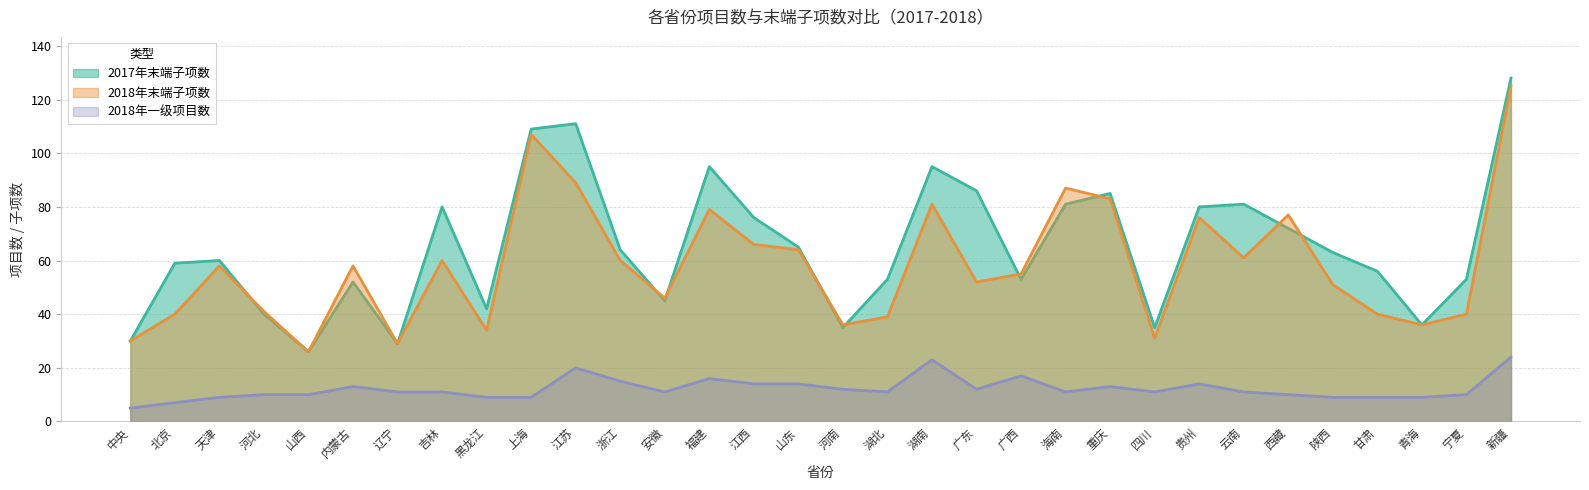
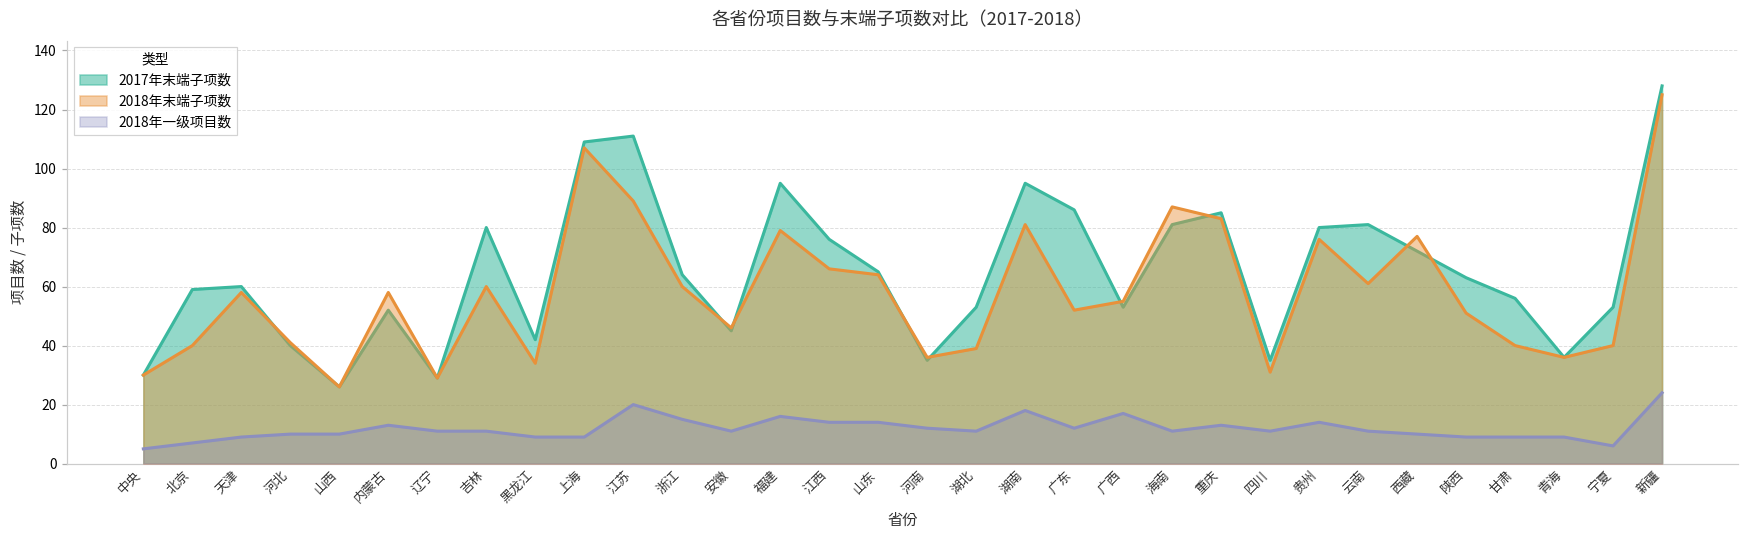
2018年一级项目数, 湖南: 23 -> 18
2018年一级项目数, 宁夏: 10 -> 6
